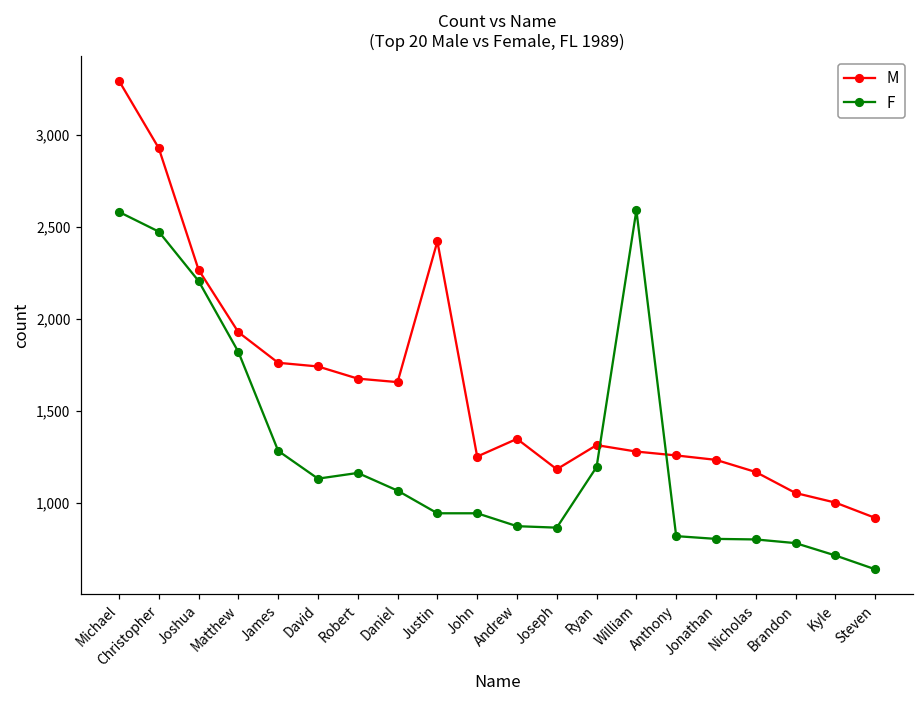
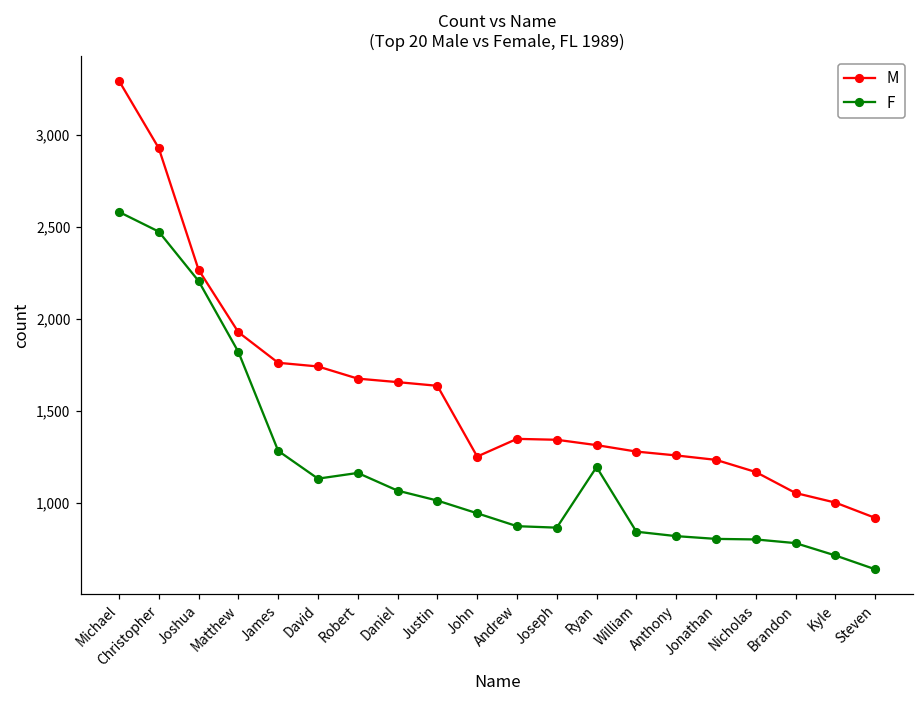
M, Justin: 2,420 -> 1,640
F, Justin: 950 -> 1,010
M, Joseph: 1,180 -> 1,340
F, William: 2,590 -> 850
